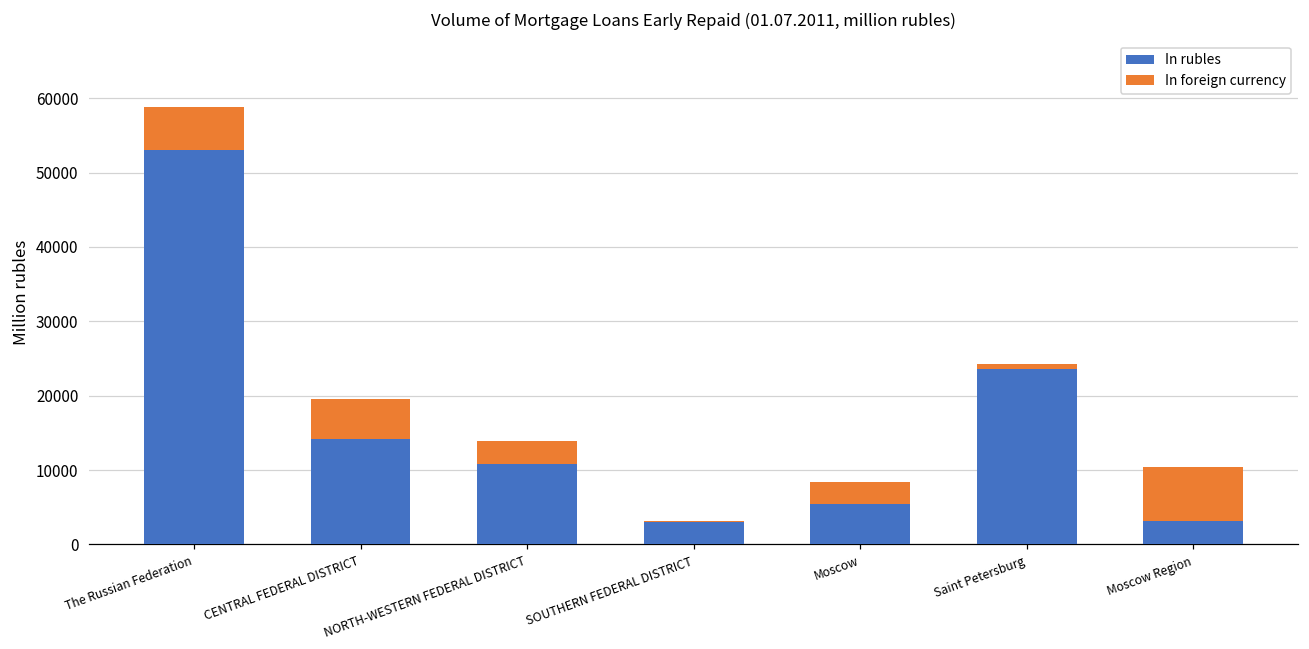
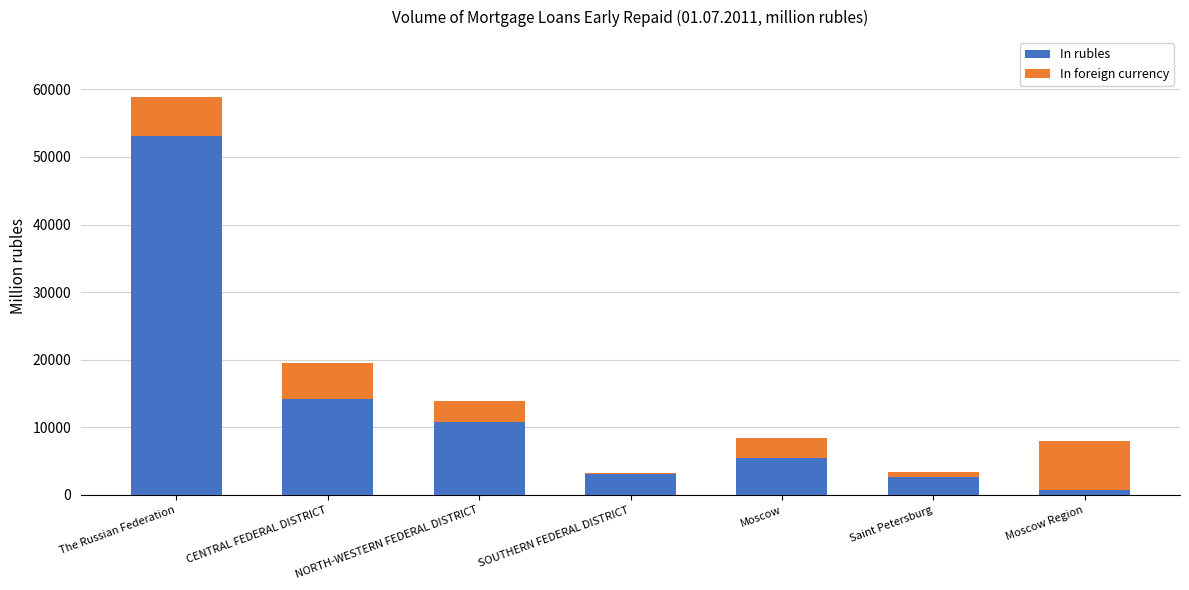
In rubles, Saint Petersburg: 24000 -> 3000
In rubles, Moscow Region: 3000 -> 1000
